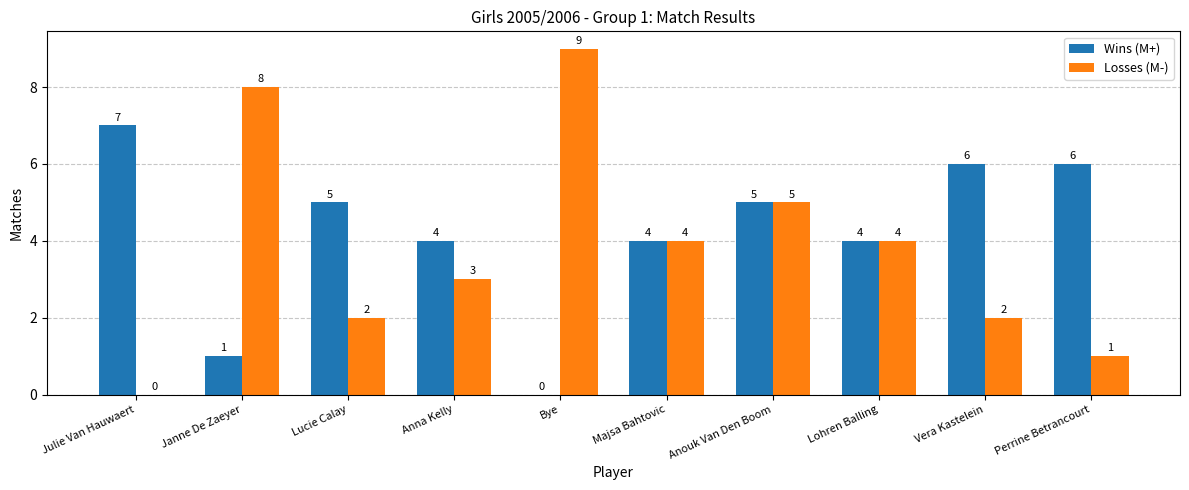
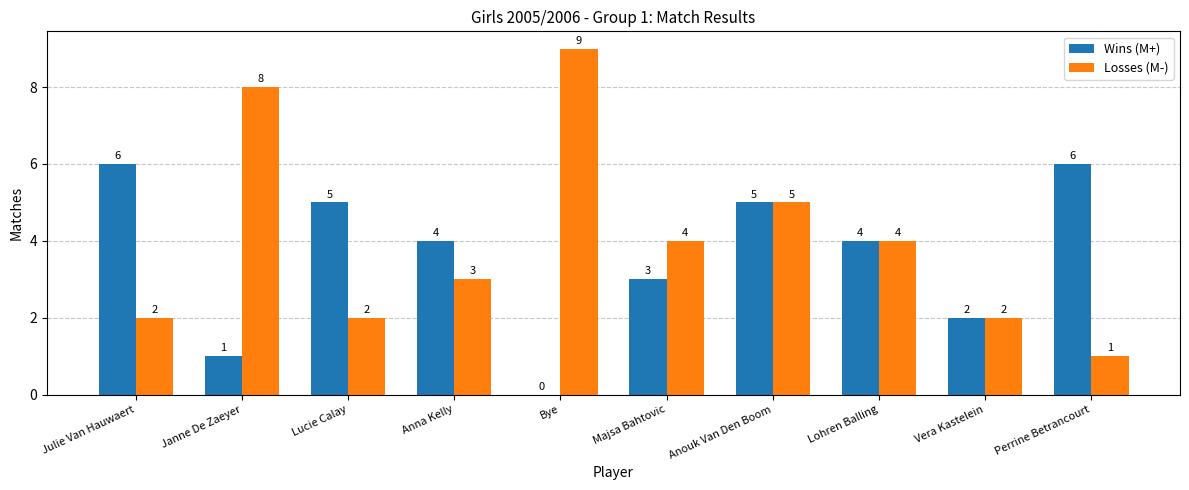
Wins (M+), Julie Van Hauwaert: 7 -> 6
Losses (M-), Julie Van Hauwaert: 0 -> 2
Wins (M+), Majsa Bahtovic: 4 -> 3
Wins (M+), Vera Kastelein: 6 -> 2
